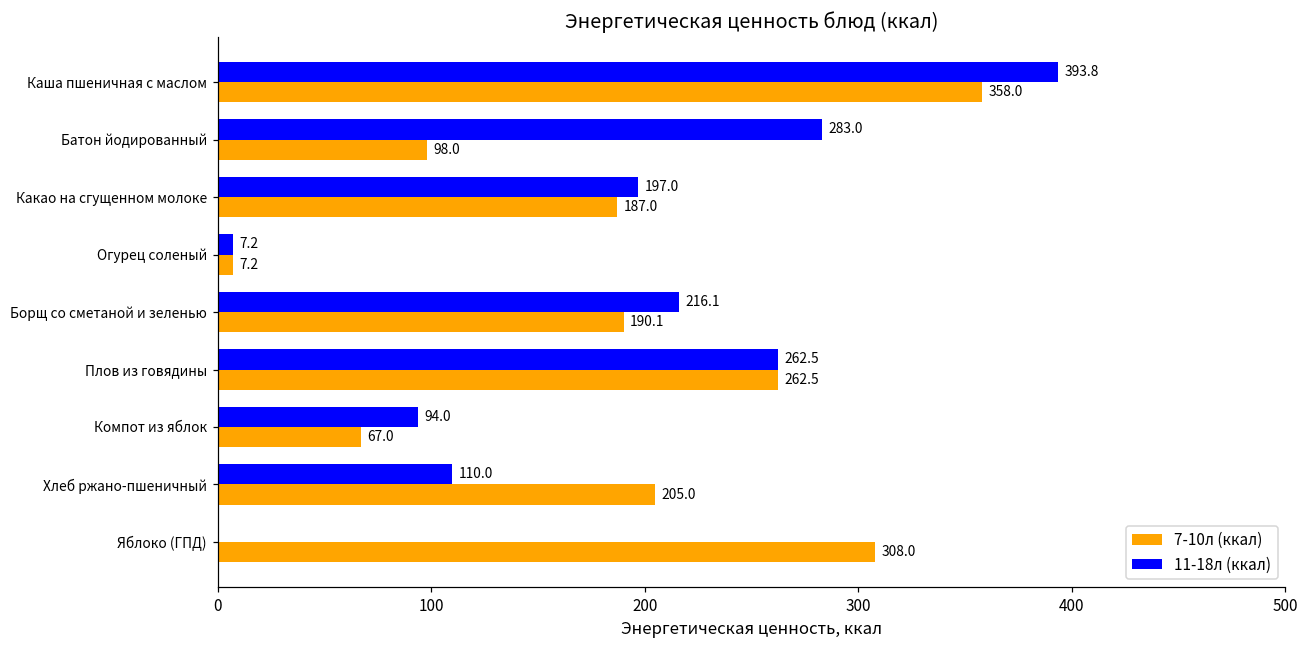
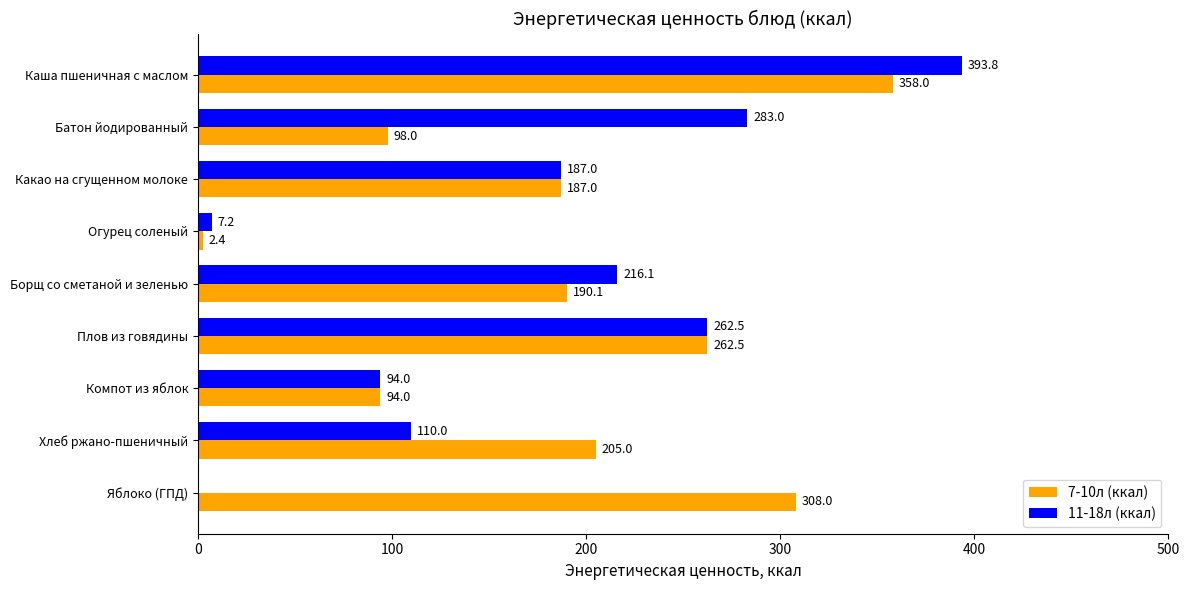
11-18л (ккал), Какао на сгущенном молоке: 197.0 -> 187.0
7-10л (ккал), Огурец соленый: 7.2 -> 2.4
7-10л (ккал), Компот из яблок: 67.0 -> 94.0
